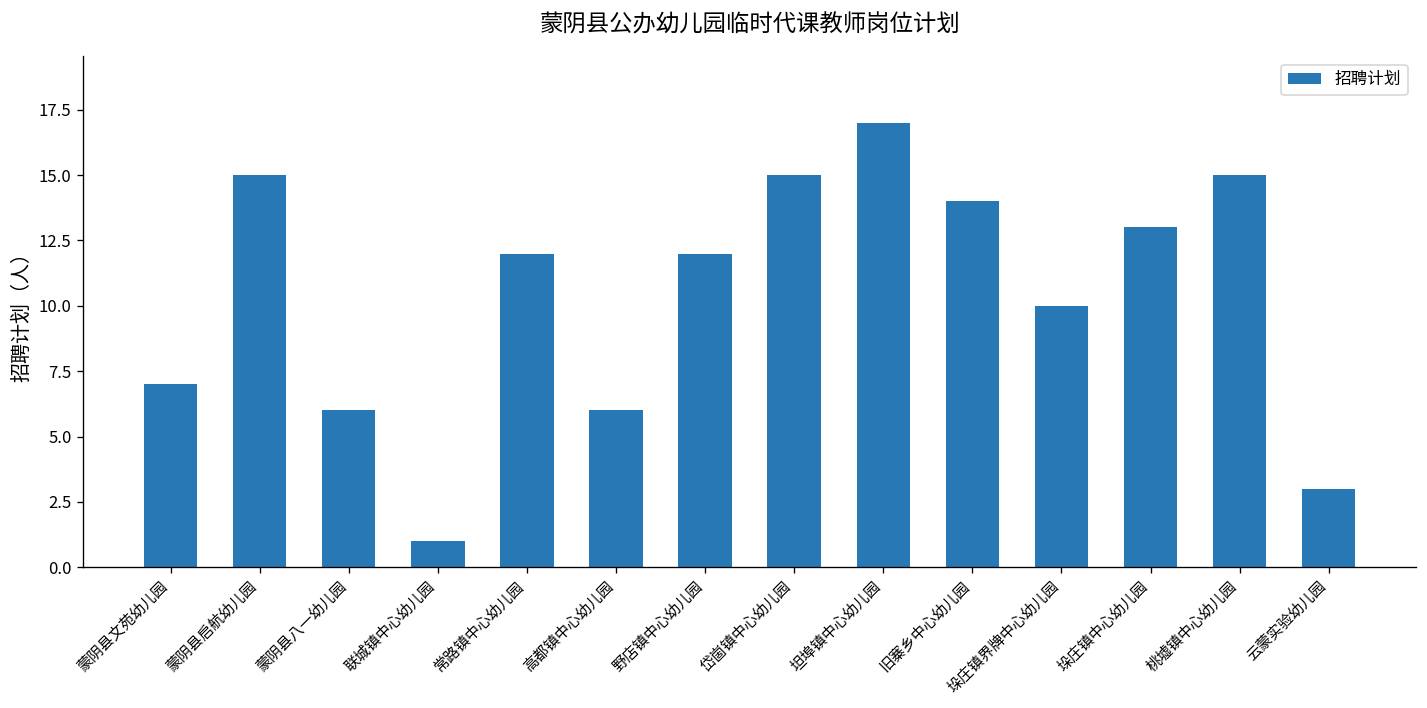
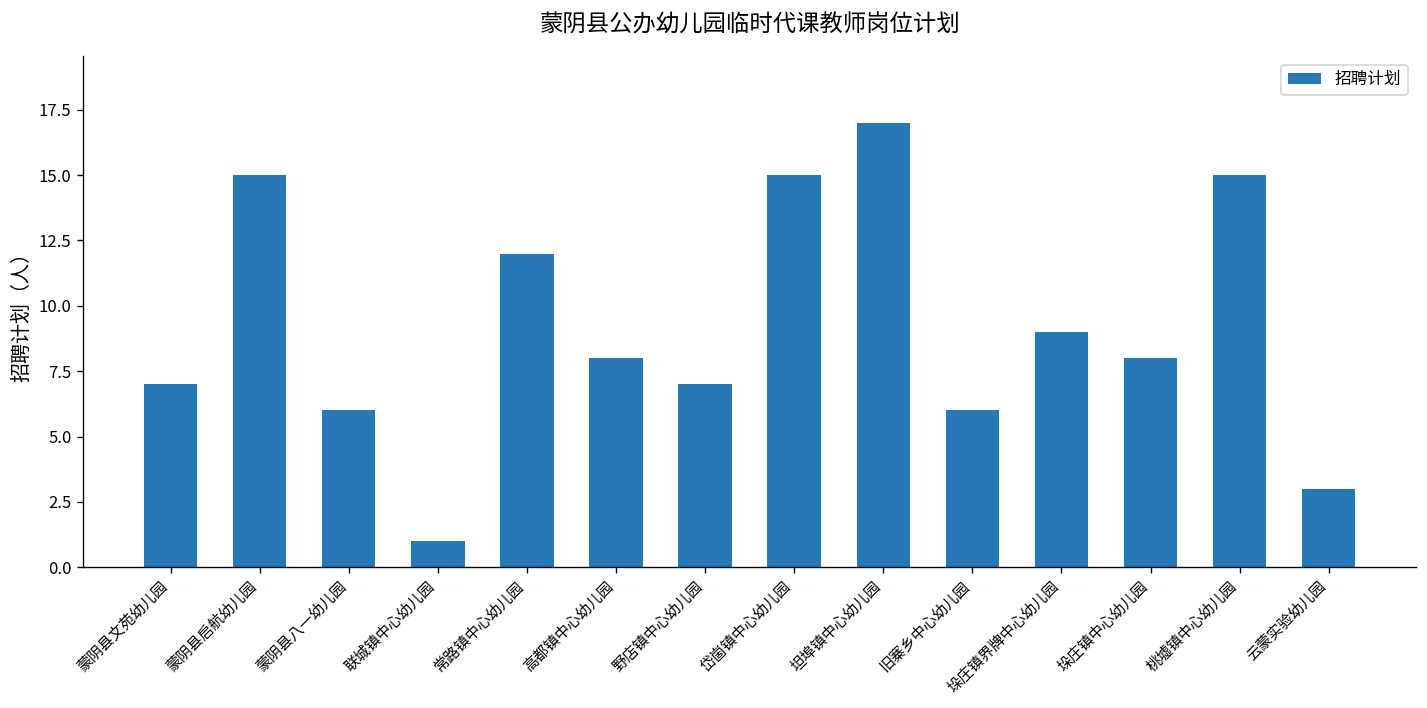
高都镇中心幼儿园: 6 -> 8
野店镇中心幼儿园: 12 -> 7
旧寨乡中心幼儿园: 14 -> 6
垛庄镇界牌中心幼儿园: 10 -> 9
垛庄镇中心幼儿园: 13 -> 8
